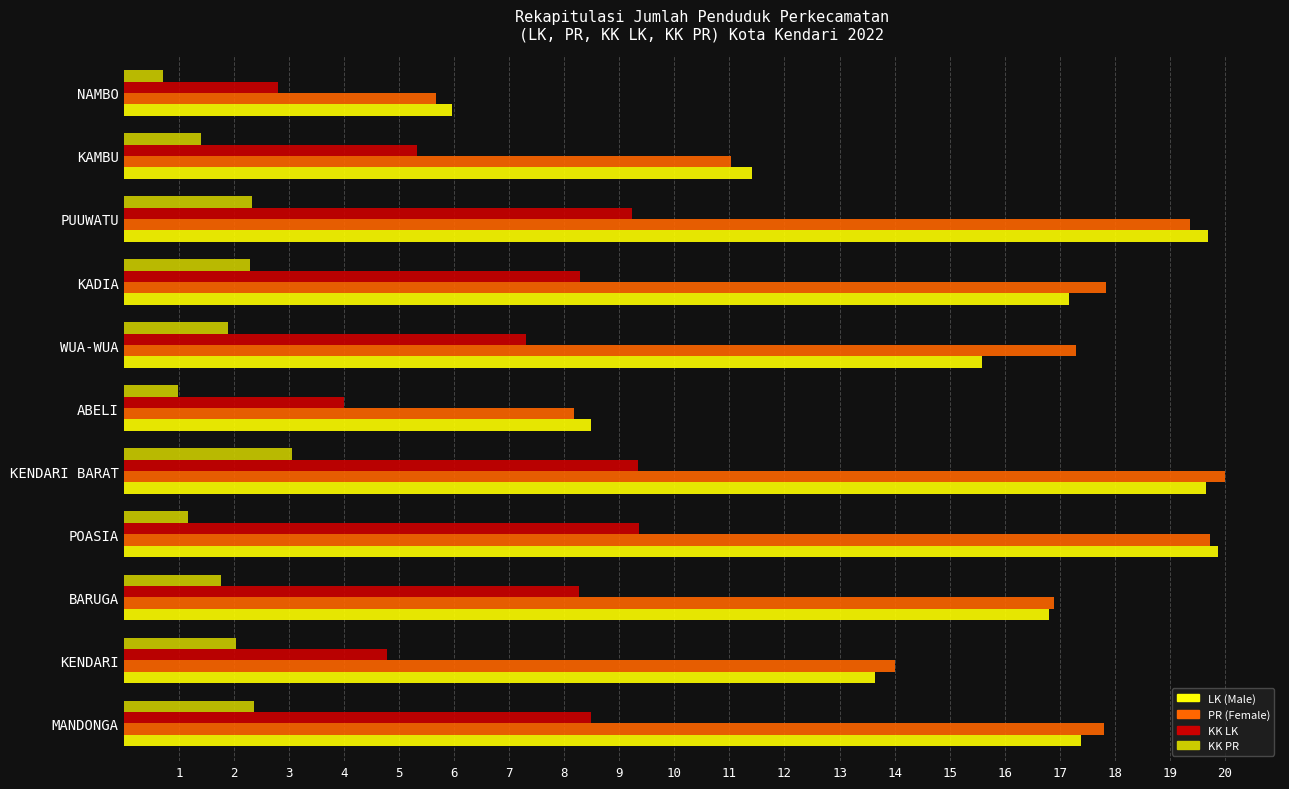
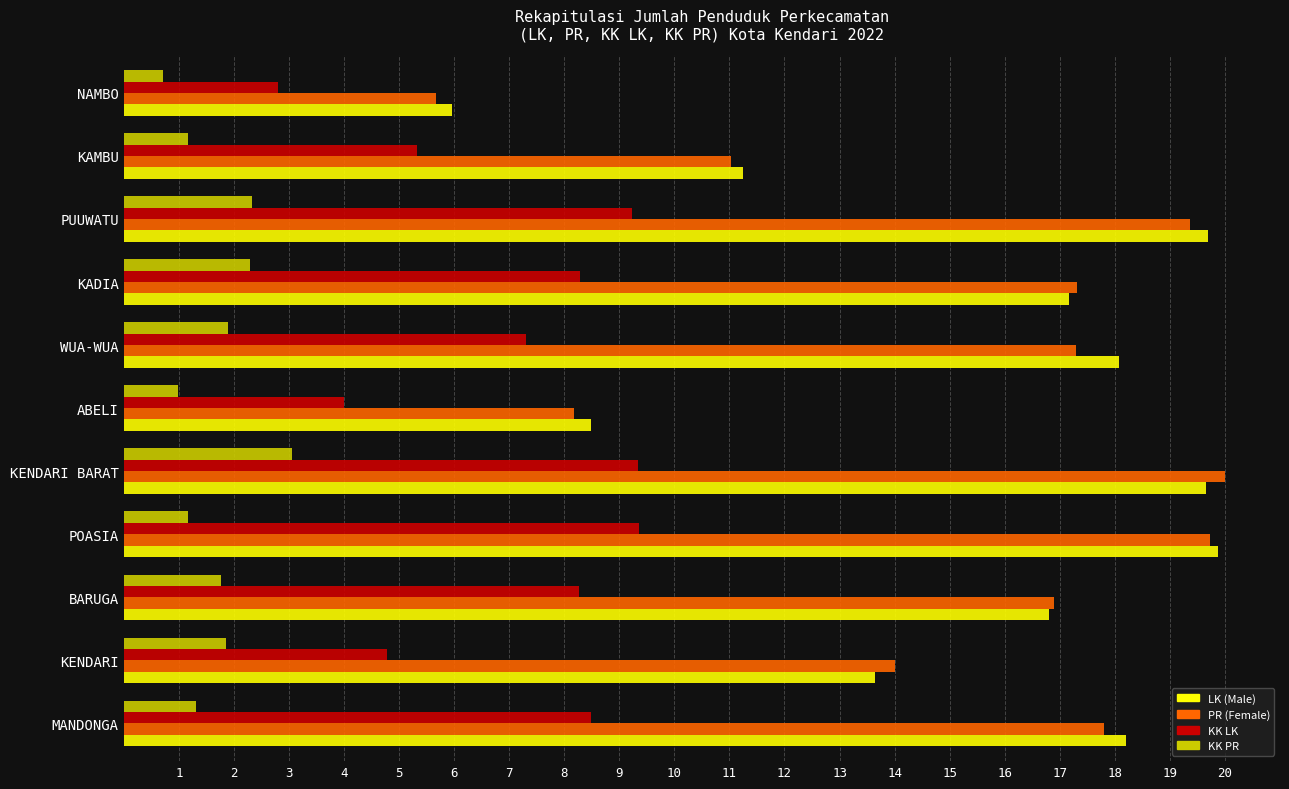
KK PR, KAMBU: 1.4 -> 1.2
LK (Male), KAMBU: 11.4 -> 11.3
PR (Female), KADIA: 17.8 -> 17.3
LK (Male), WUA-WUA: 15.6 -> 18.1
KK PR, KENDARI: 2.0 -> 1.9
KK PR, MANDONGA: 2.4 -> 1.3
LK (Male), MANDONGA: 17.4 -> 18.2
